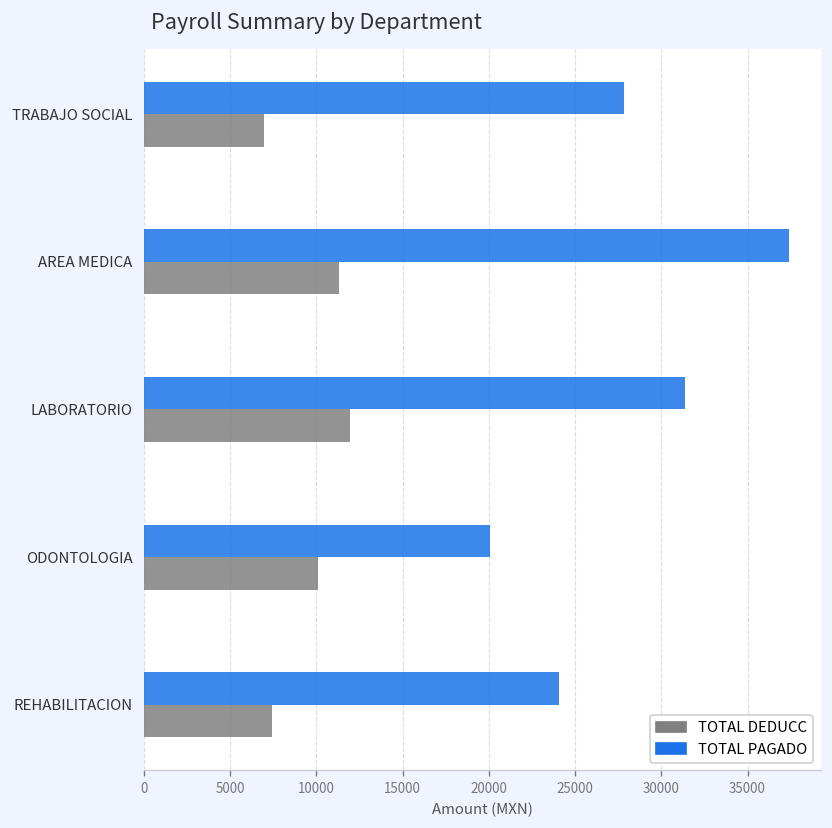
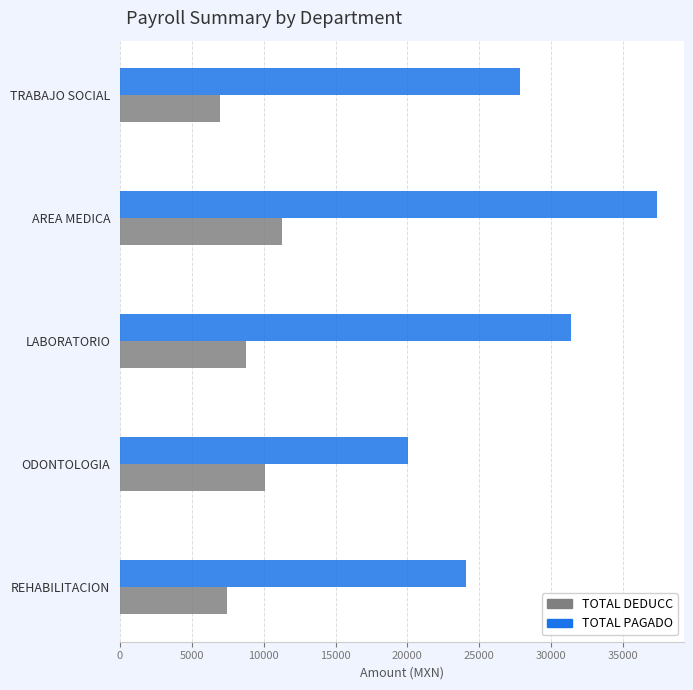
TOTAL DEDUCC, LABORATORIO: 11900 -> 8700
